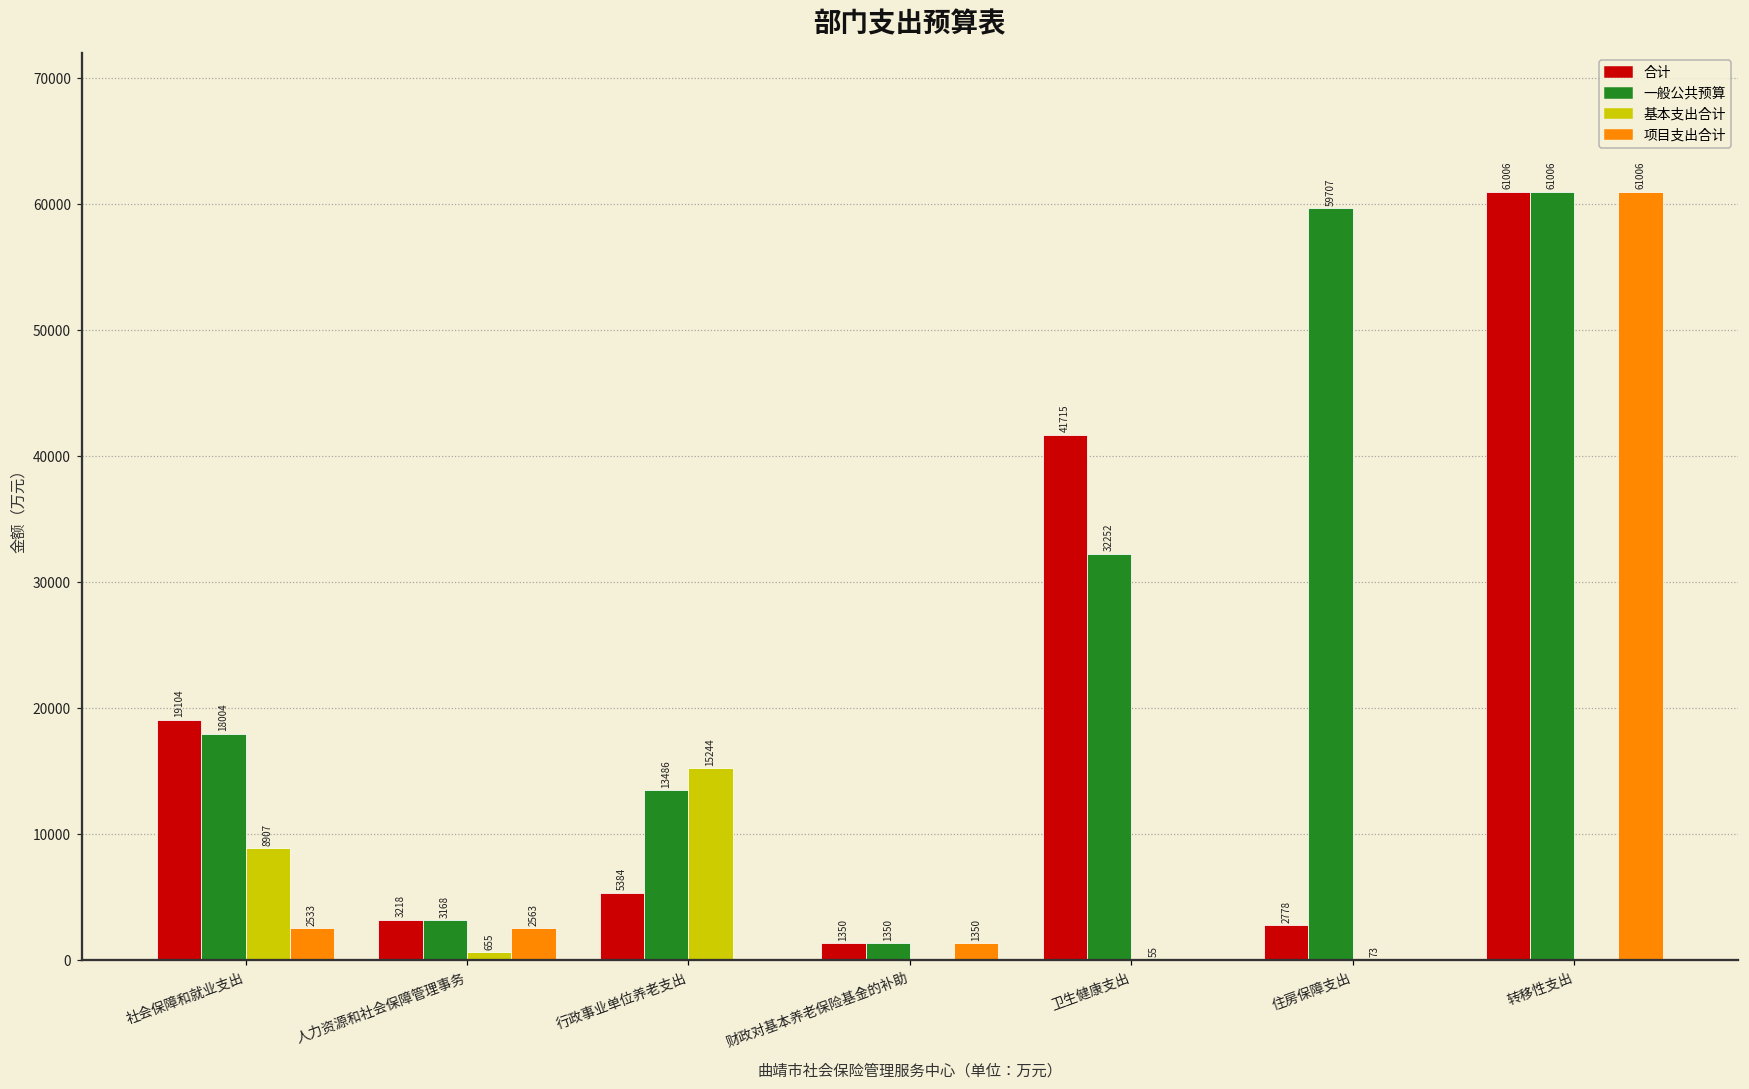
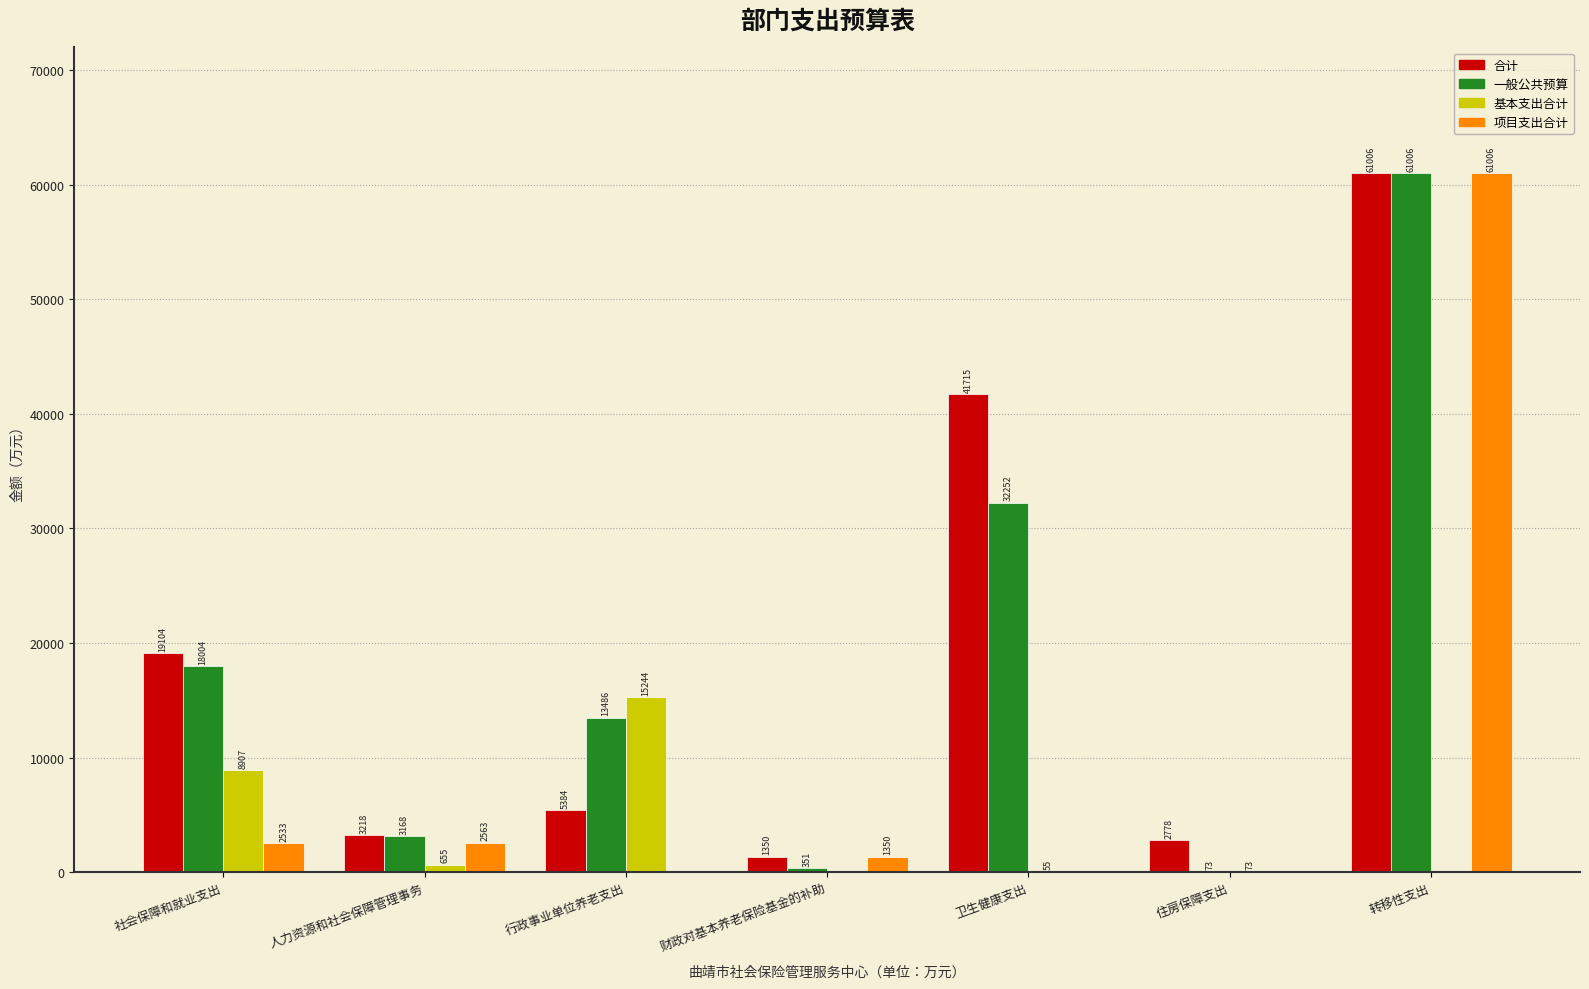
一般公共预算, 财政对基本养老保险基金的补助: 1350 -> 351
一般公共预算, 住房保障支出: 59707 -> 73
